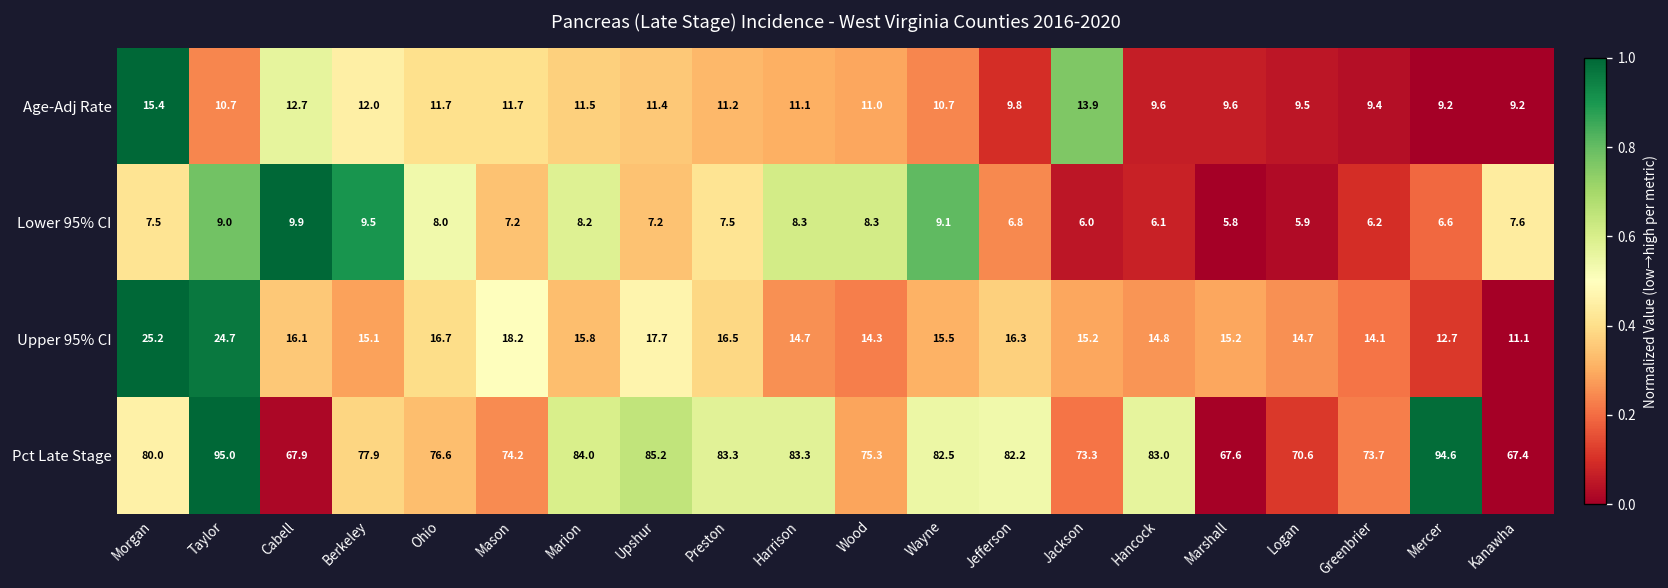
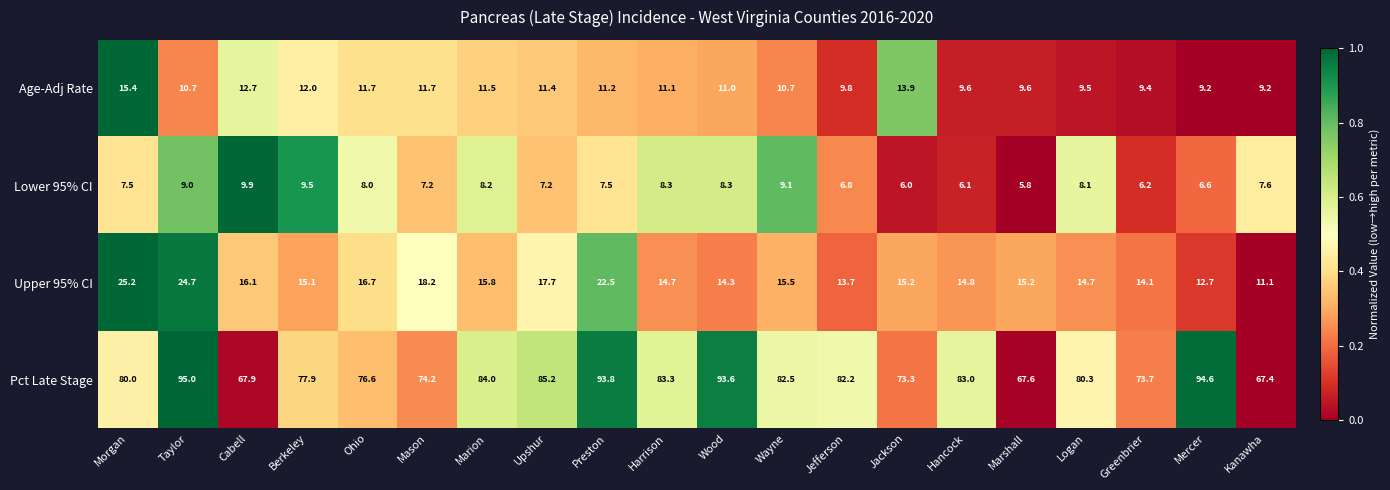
Lower 95% CI, Logan: 5.9 -> 8.1
Upper 95% CI, Preston: 16.5 -> 22.5
Upper 95% CI, Jefferson: 16.3 -> 13.7
Pct Late Stage, Preston: 83.3 -> 93.8
Pct Late Stage, Wood: 75.3 -> 93.6
Pct Late Stage, Logan: 70.6 -> 80.3
